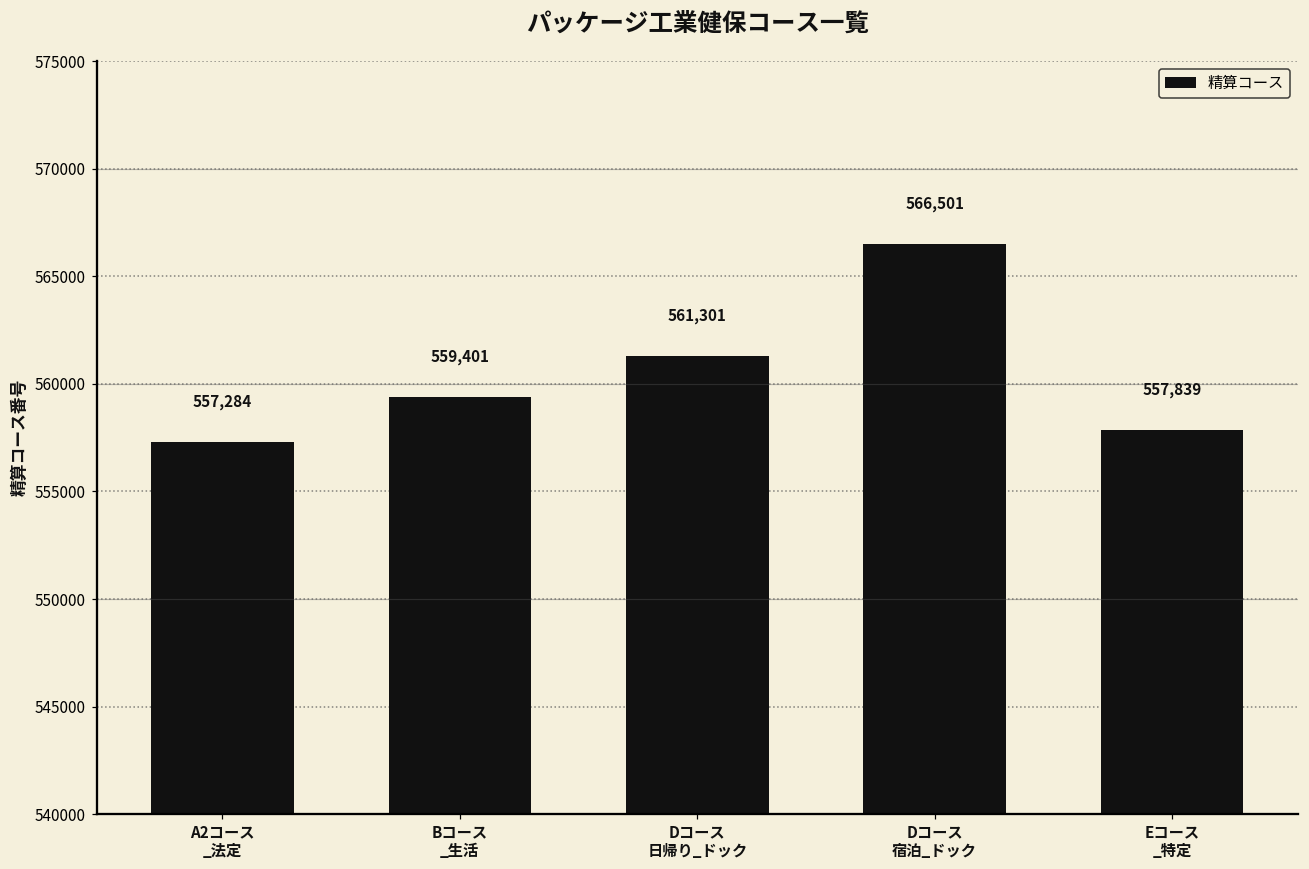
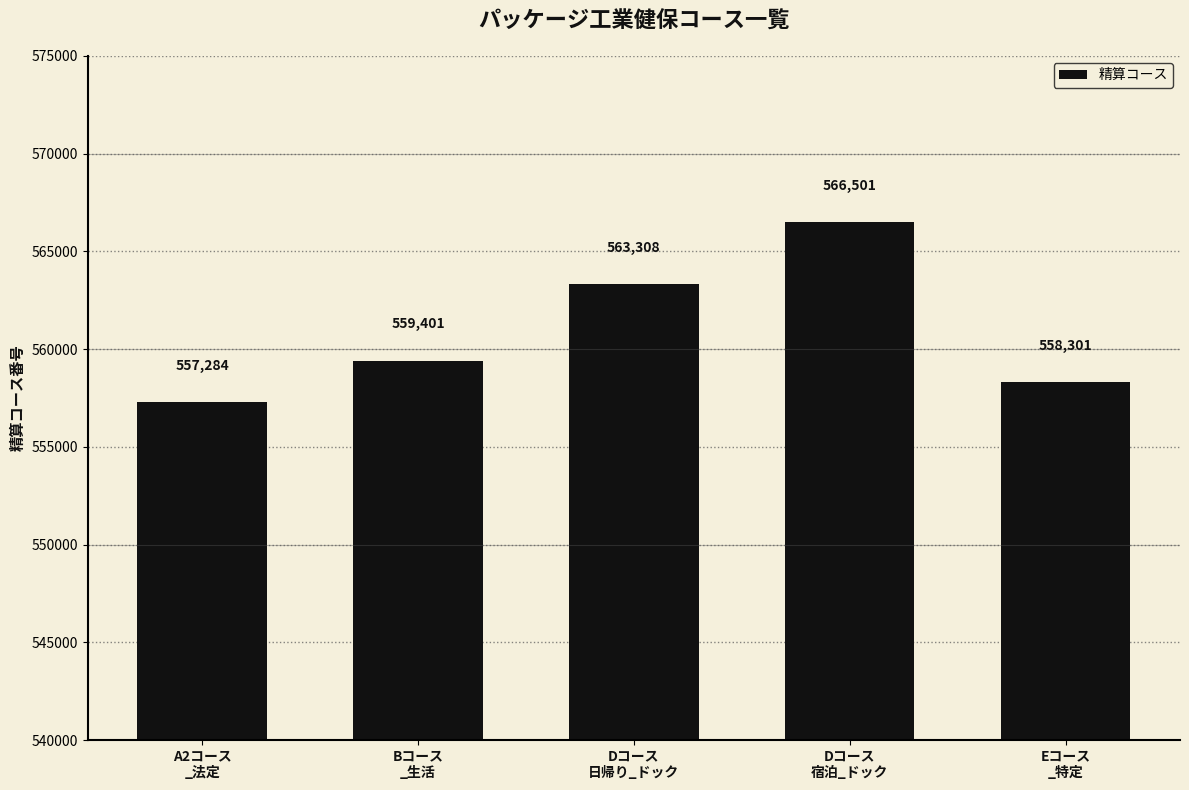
Dコース 日帰り_ドック: 561,301 -> 563,308
Eコース _特定: 557,839 -> 558,301
